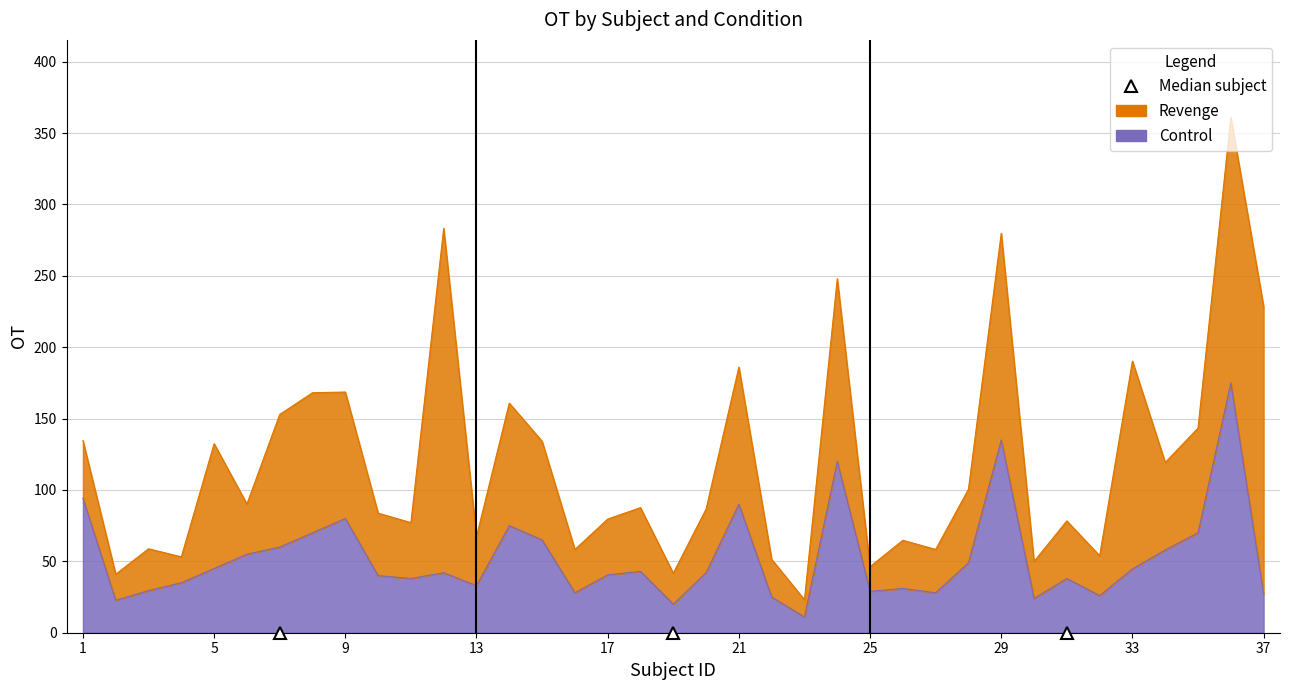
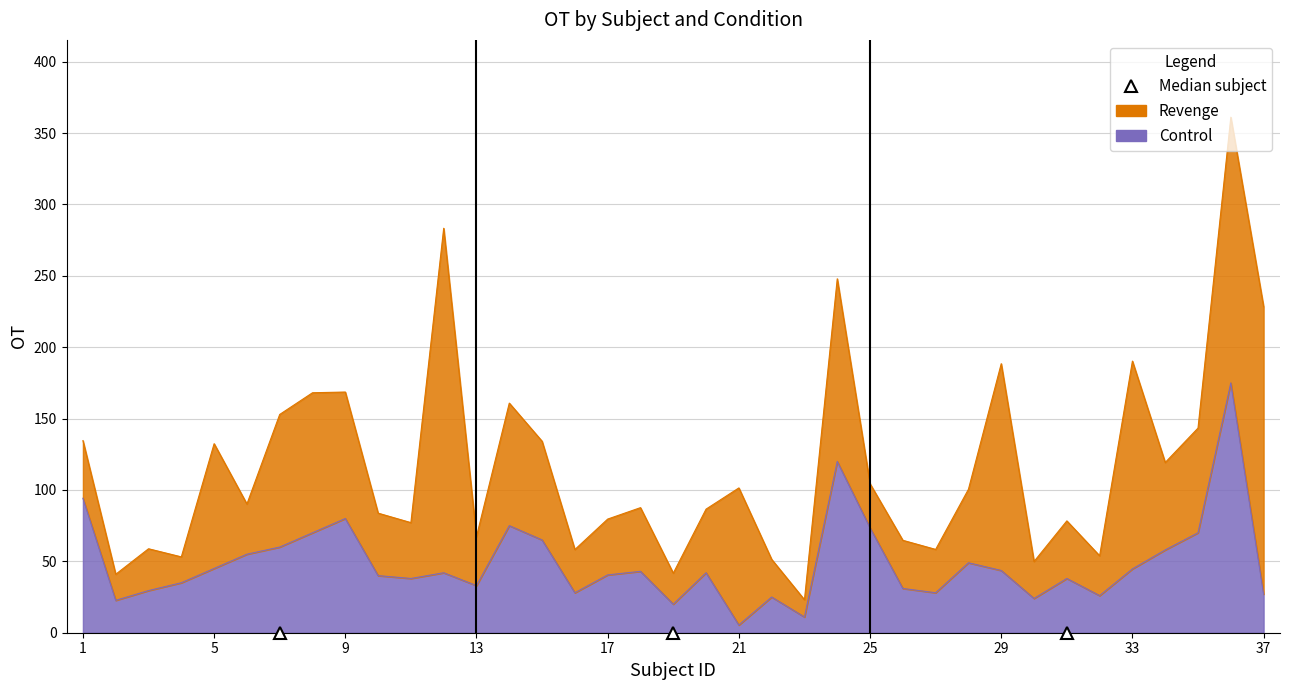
Control, 21: 90 -> 5
Control, 25: 29 -> 74
Revenge, 25: 17 -> 31
Control, 29: 135 -> 44
